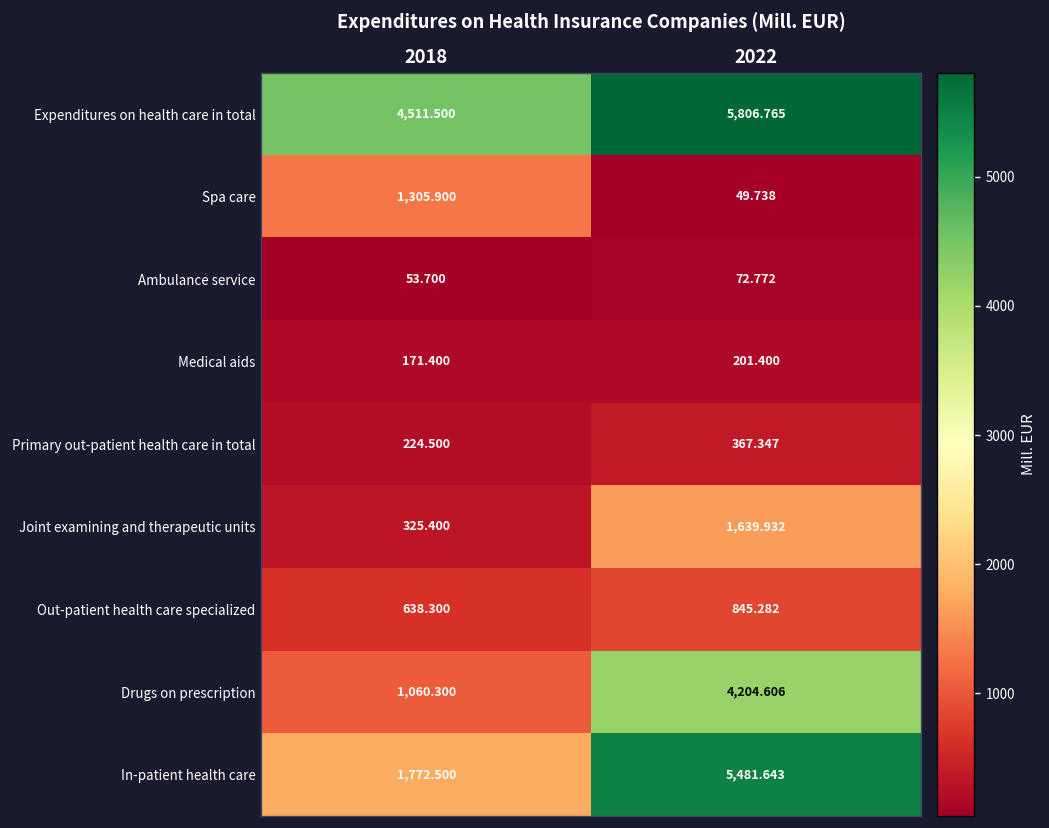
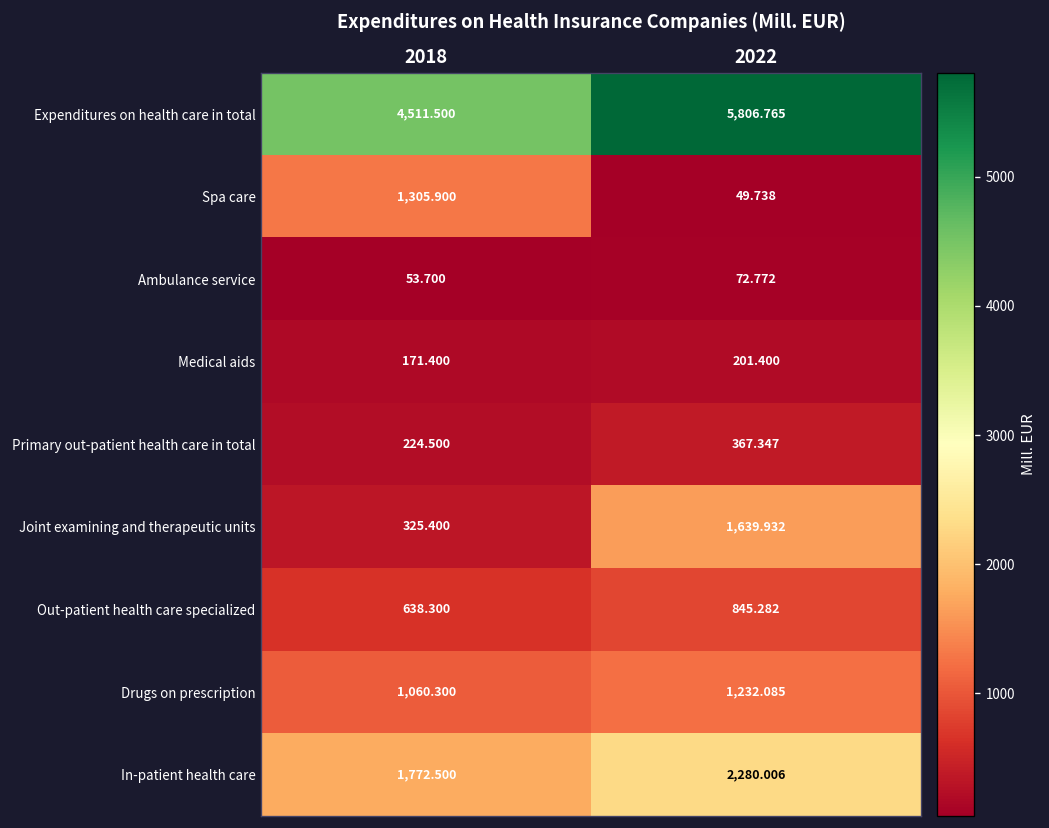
Drugs on prescription, 2022: 4,204.606 -> 1,232.085
In-patient health care, 2022: 5,481.643 -> 2,280.006
